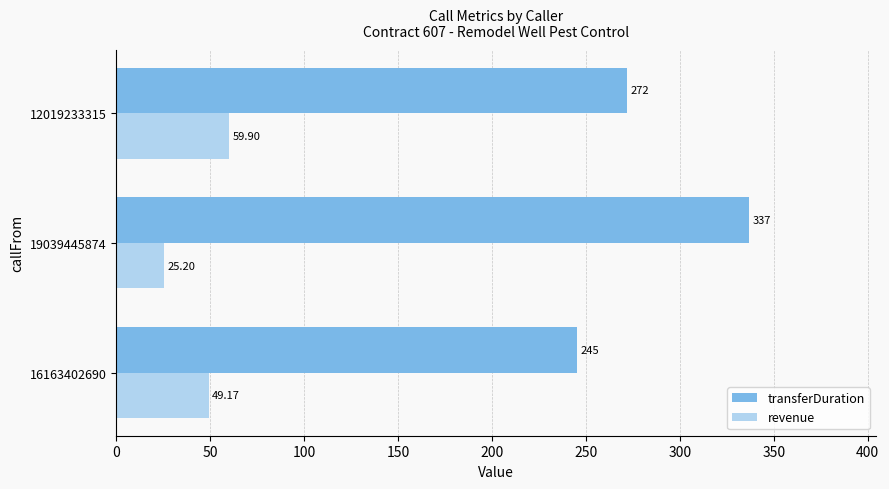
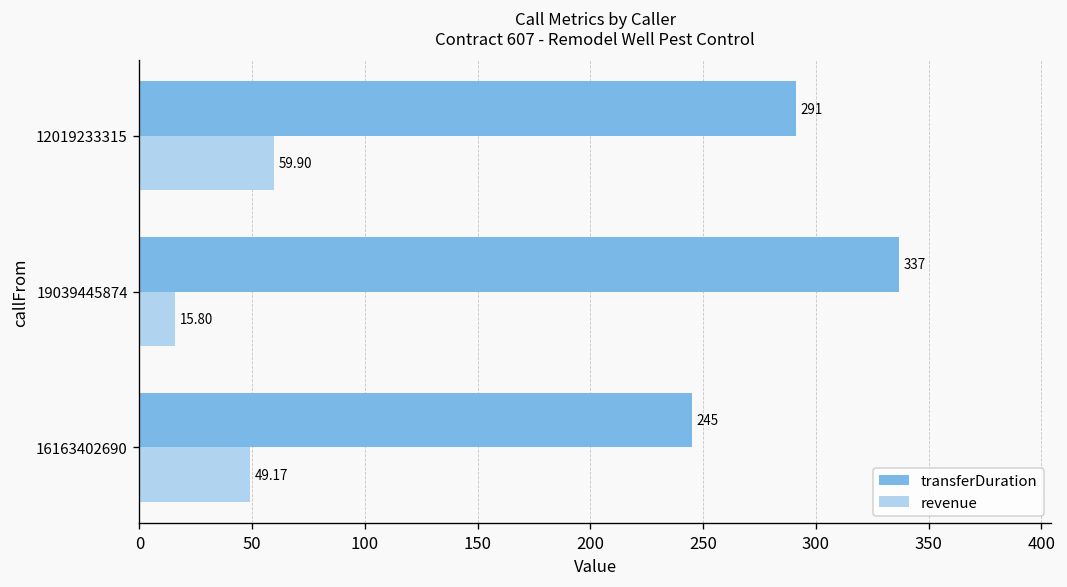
transferDuration, 12019233315: 272 -> 291
revenue, 19039445874: 25.20 -> 15.80
